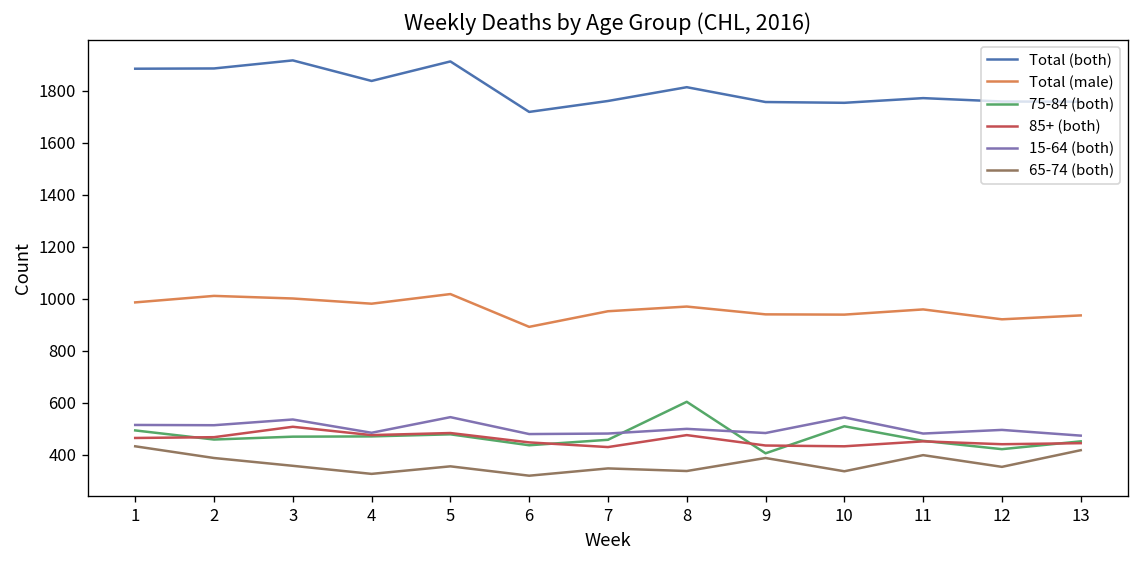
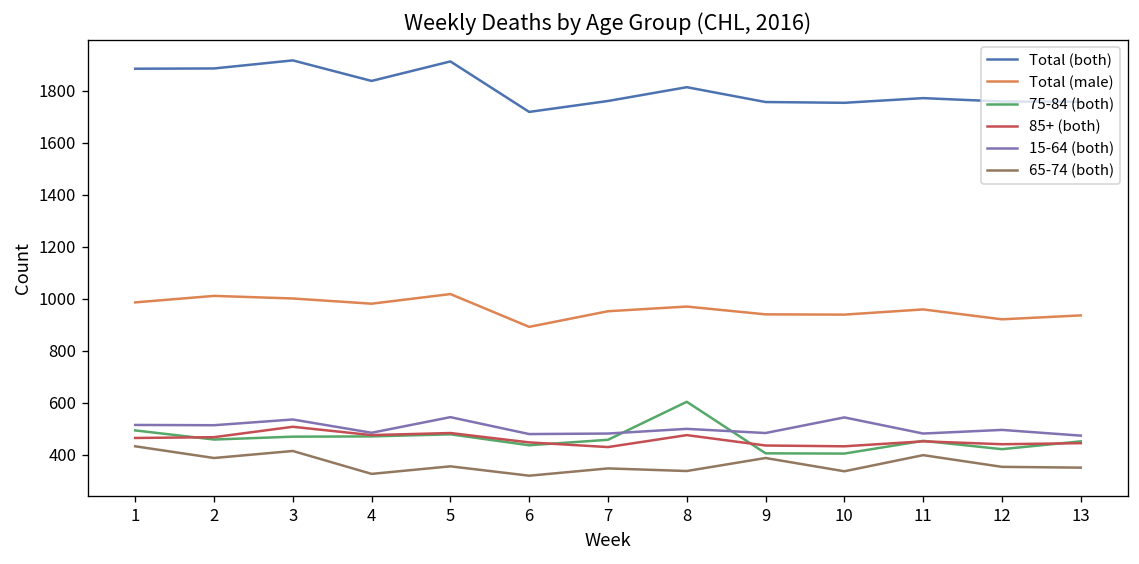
65-74 (both), 3: 360 -> 420
75-84 (both), 10: 510 -> 410
65-74 (both), 13: 420 -> 350
